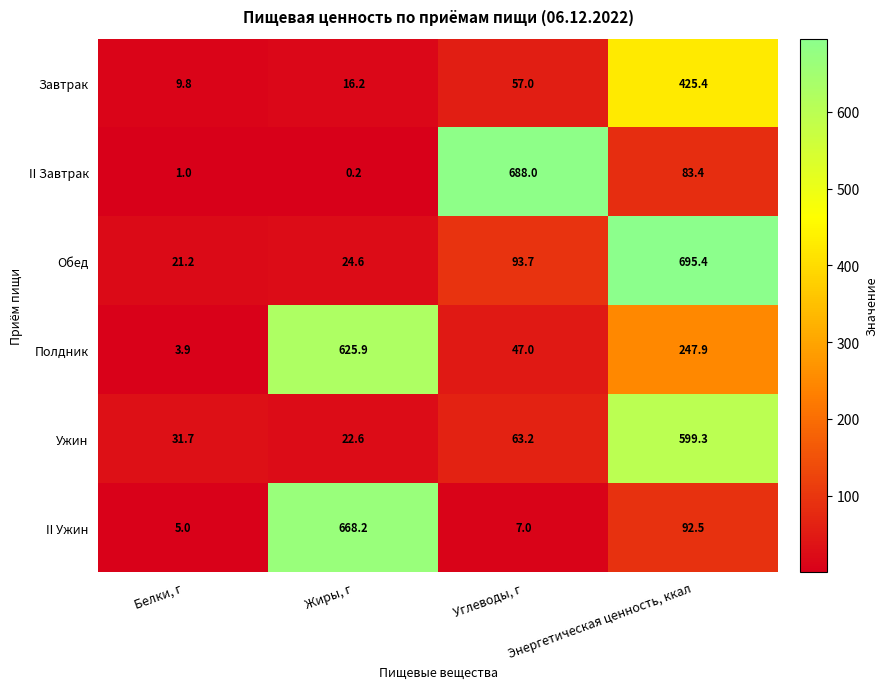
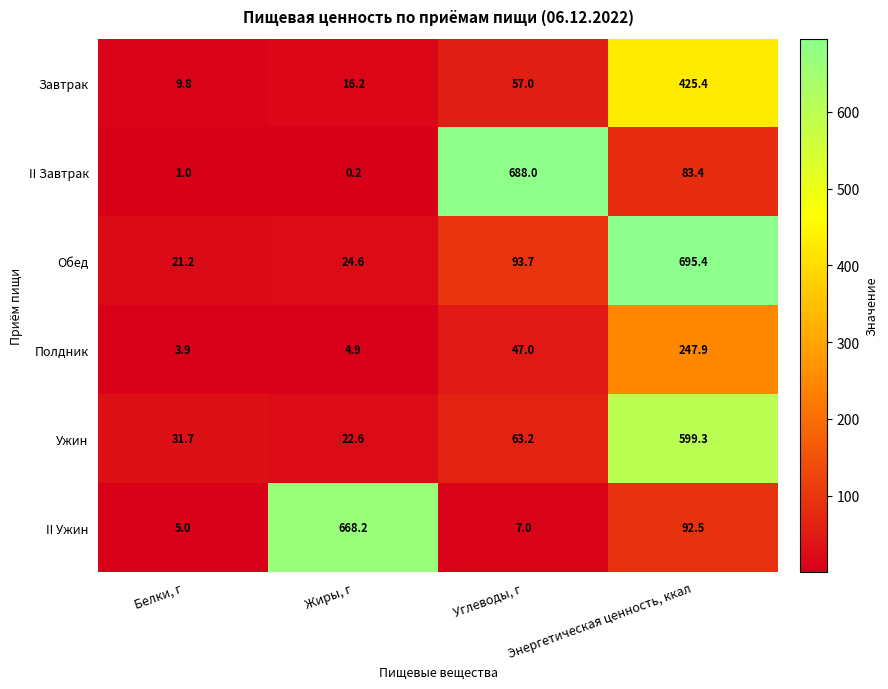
Полдник, Жиры, г: 625.9 -> 4.9
